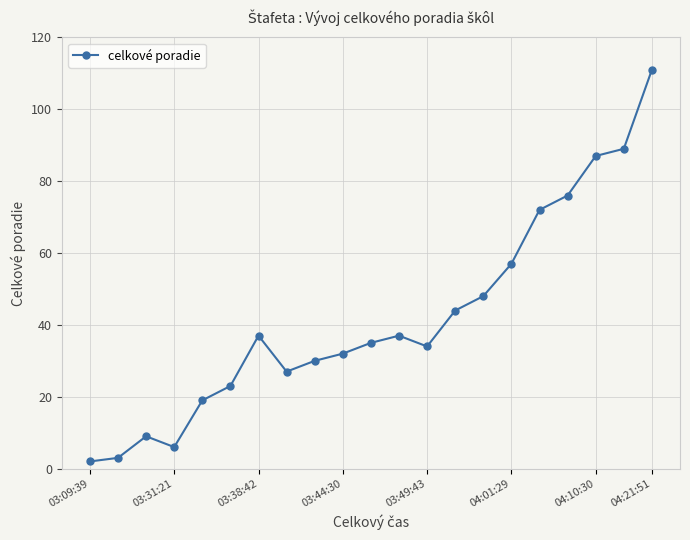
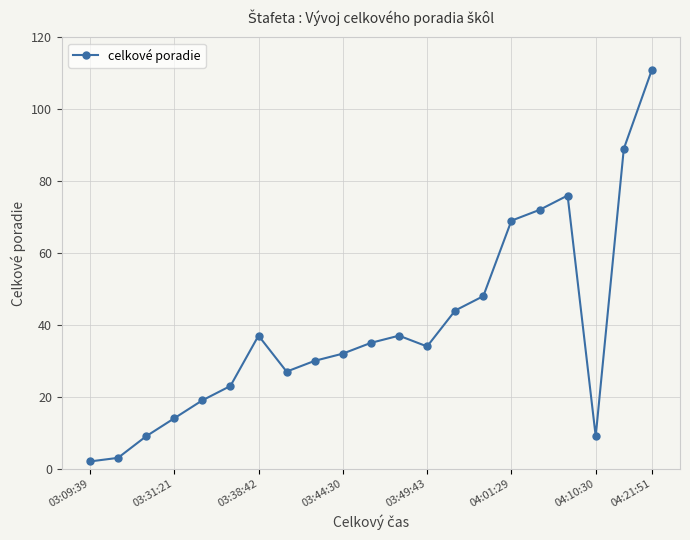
03:31:21: 6 -> 14
04:01:29: 57 -> 69
04:10:30: 87 -> 9
